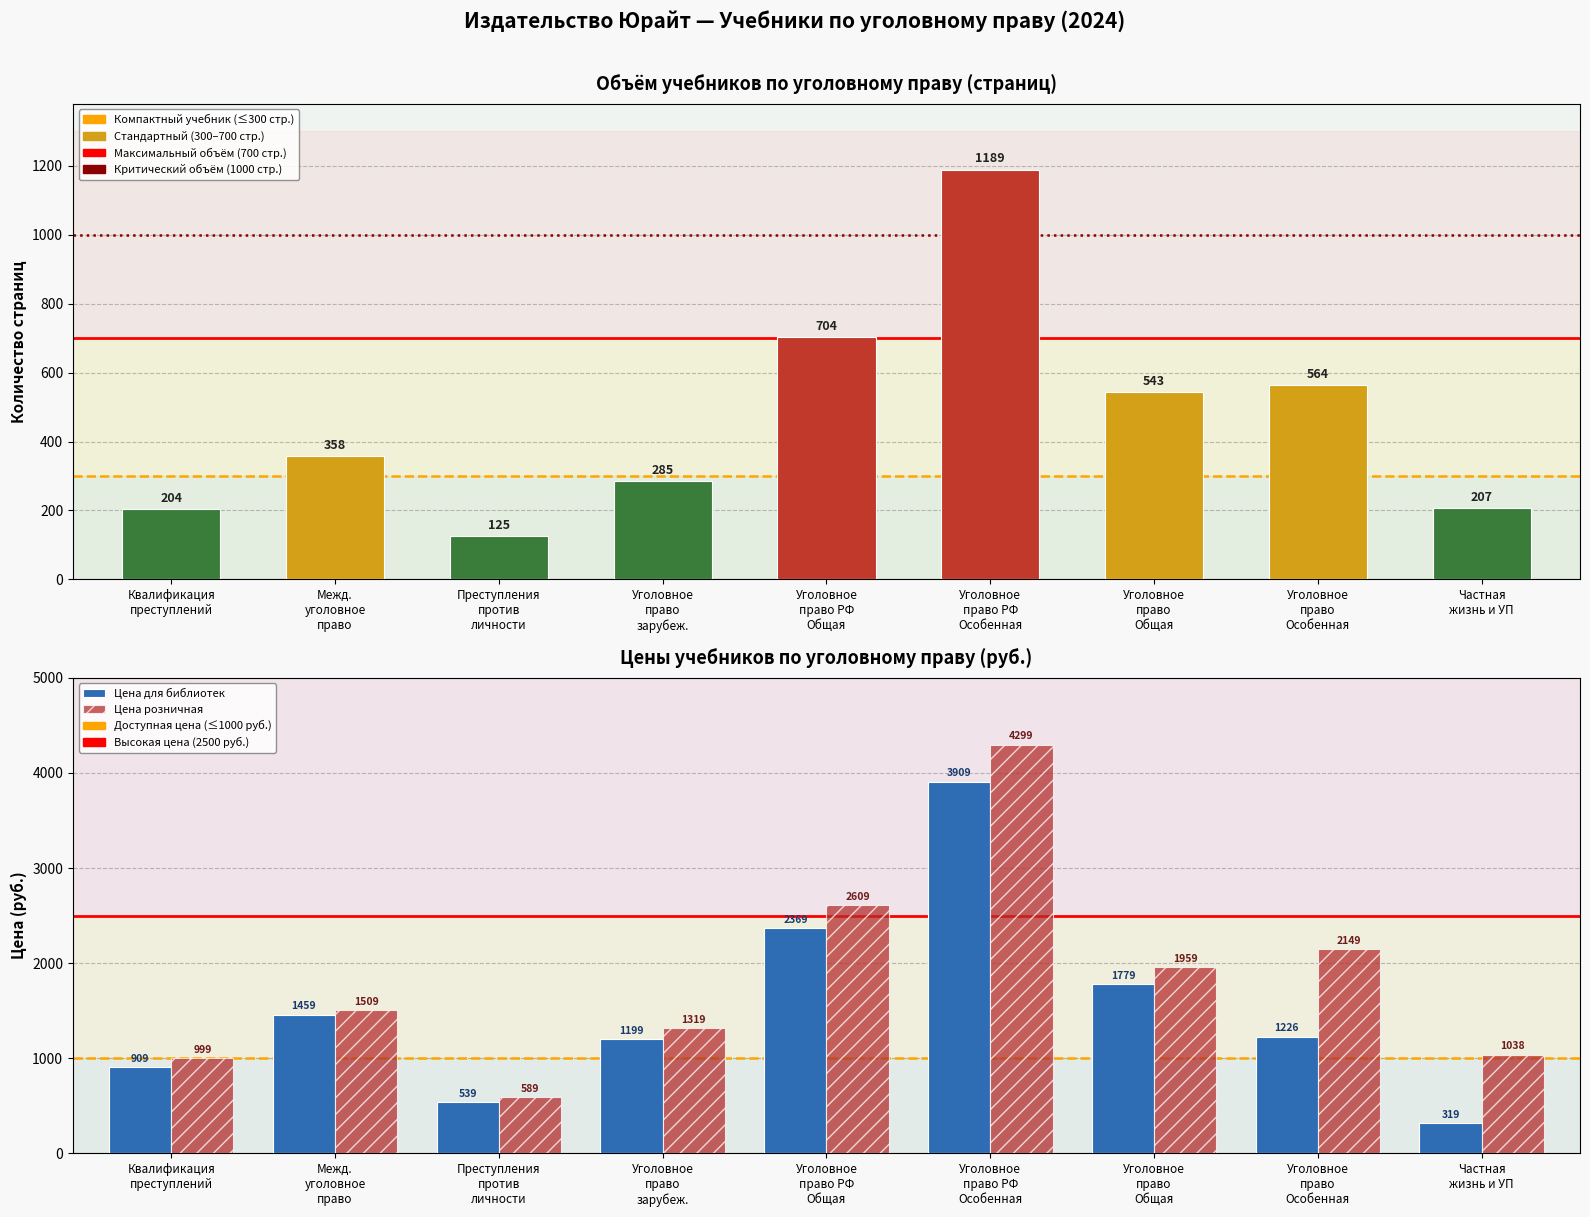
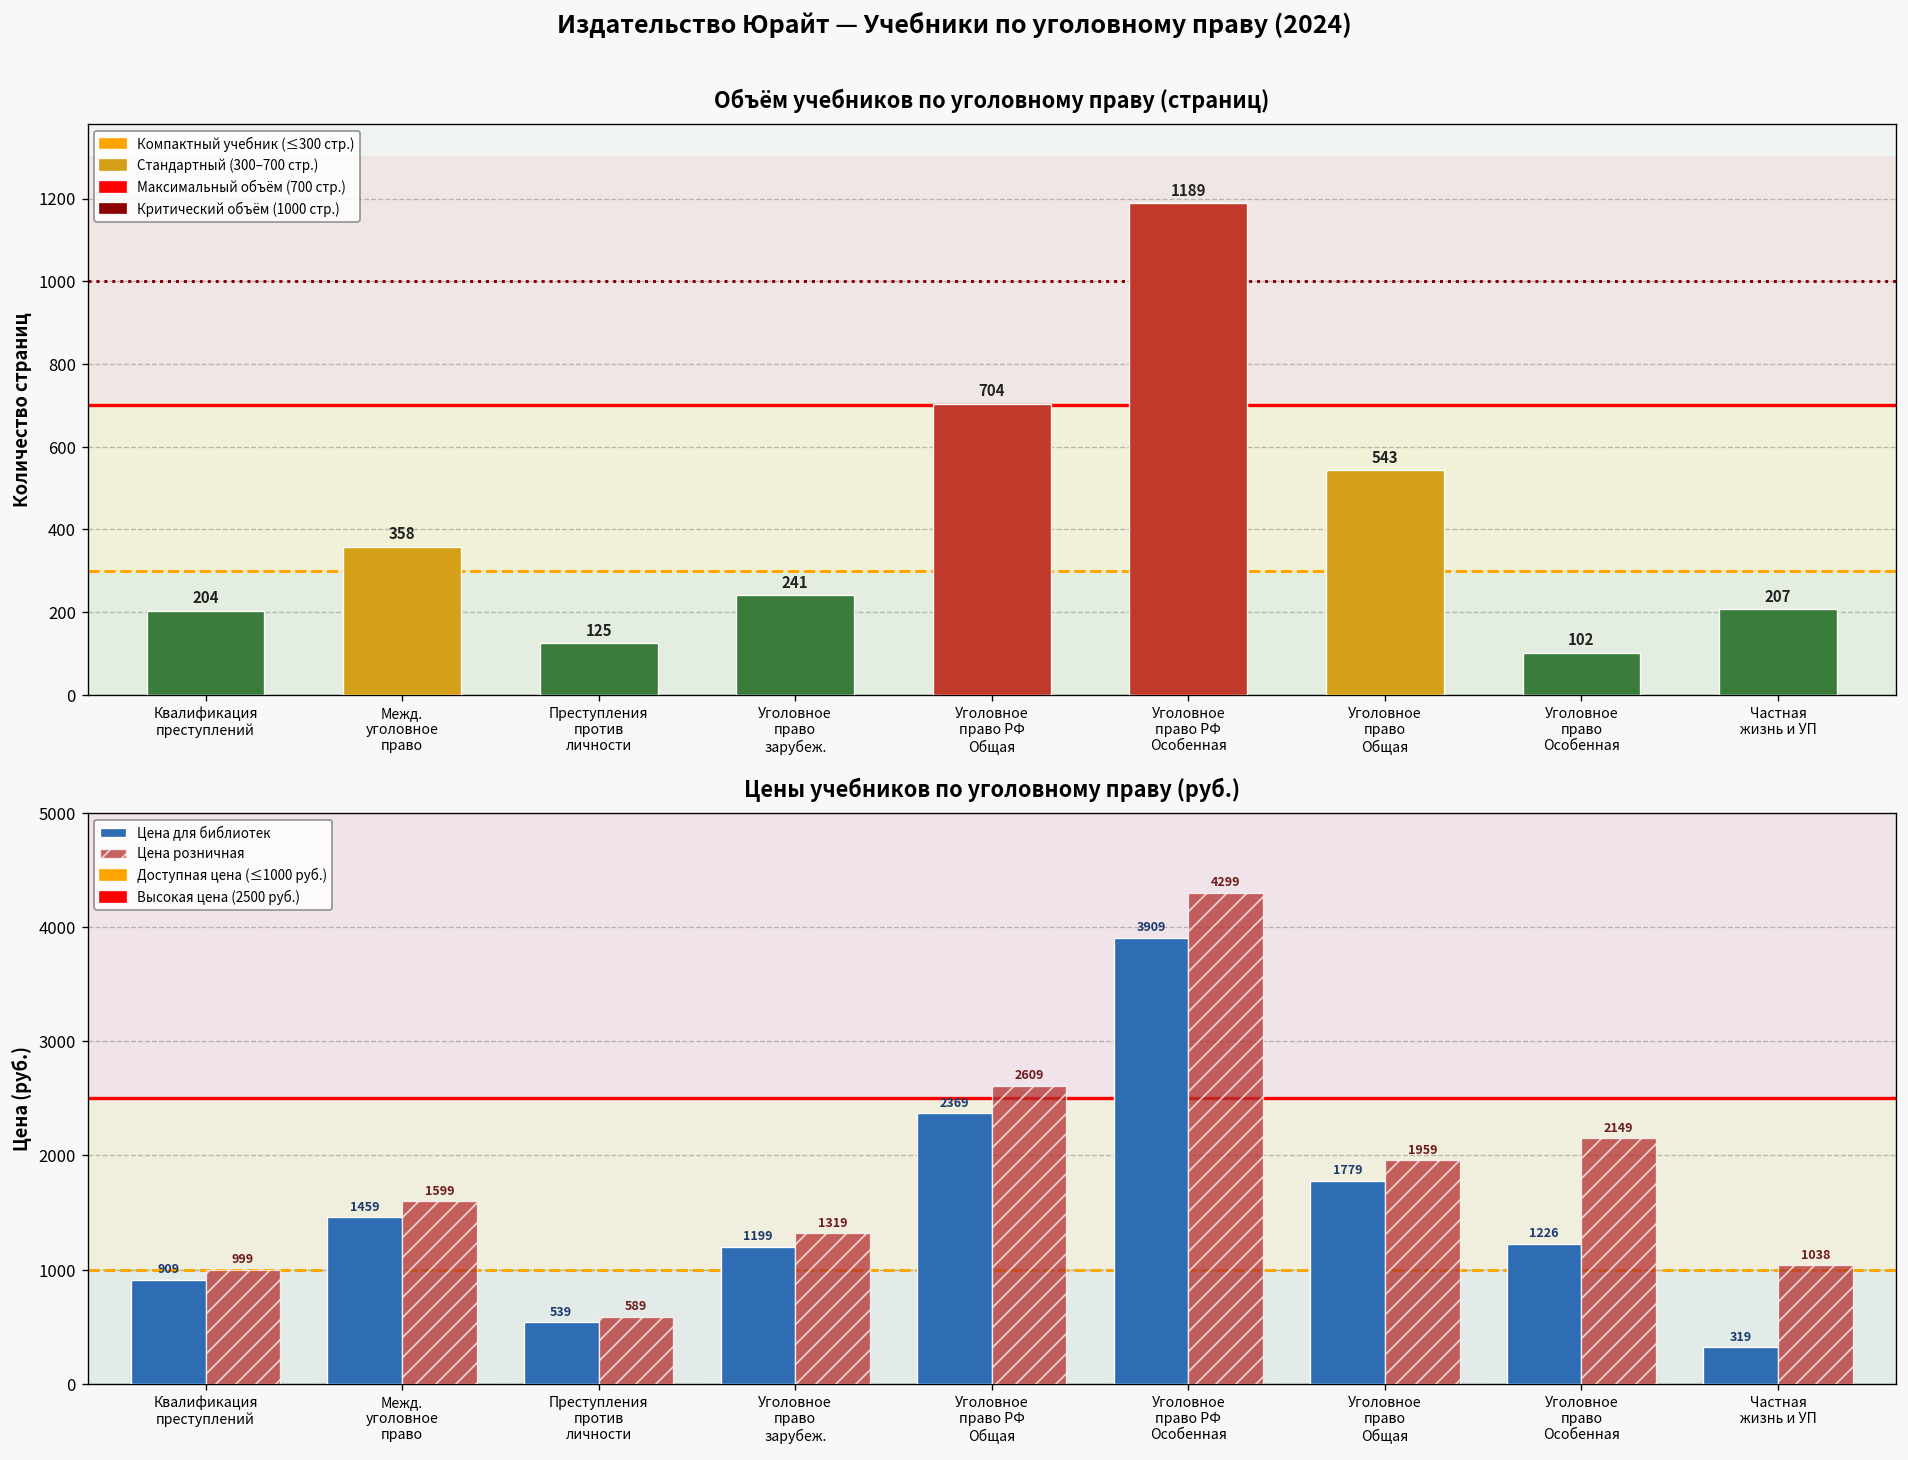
Объём учебников по уголовному праву (страниц), Уголовное право зарубеж.: 285 -> 241
Объём учебников по уголовному праву (страниц), Уголовное право Особенная: 564 -> 102
Цены учебников по уголовному праву (руб.), Цена розничная, Межд. уголовное право: 1509 -> 1599
